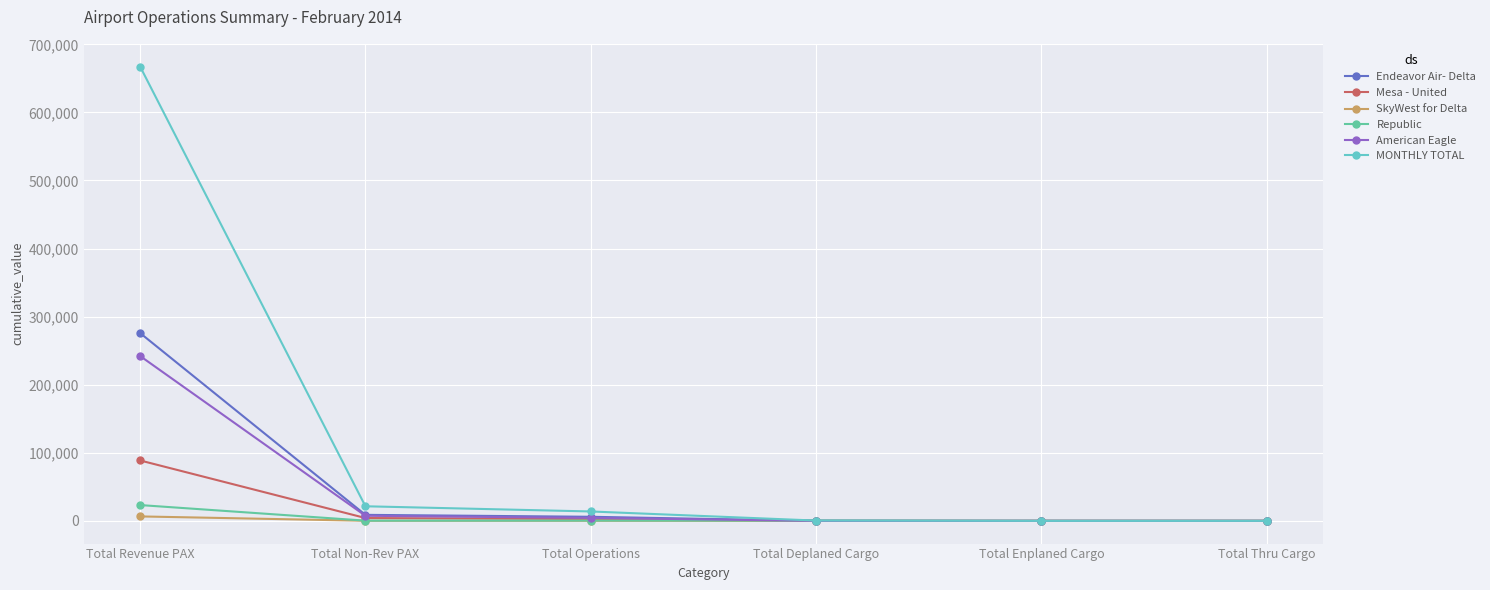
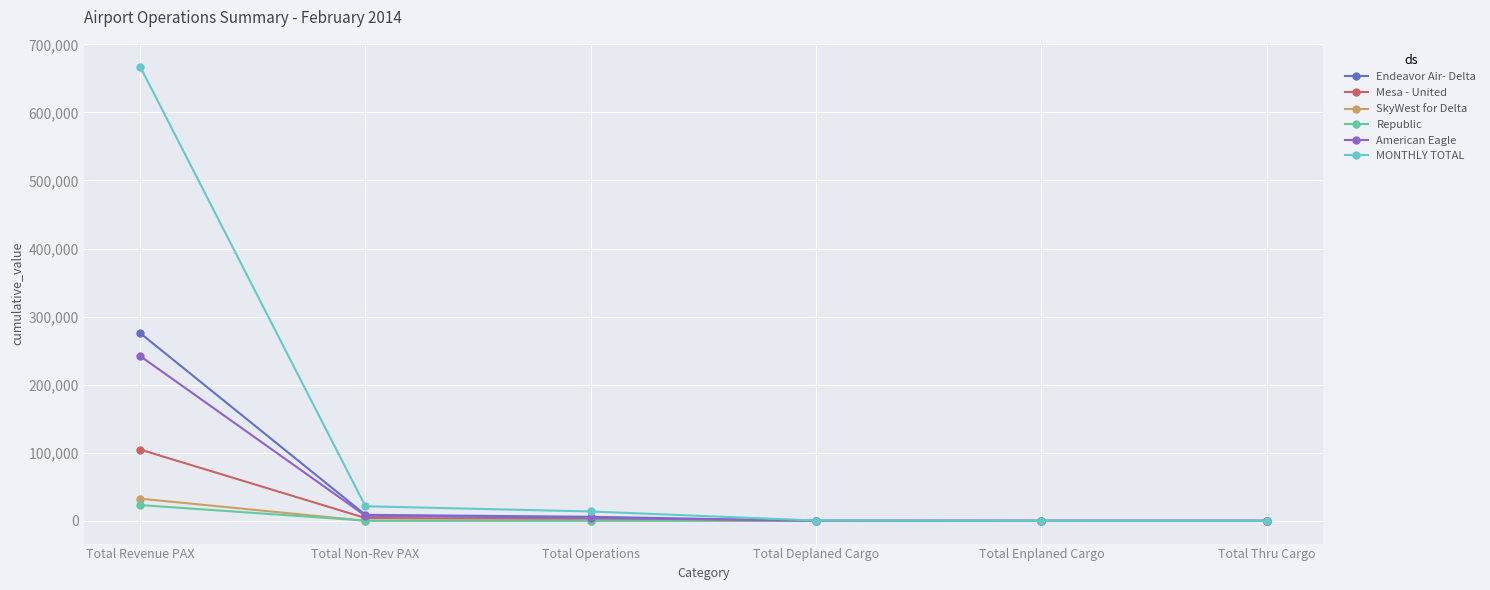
Mesa - United, Total Revenue PAX: 90,000 -> 100,000
SkyWest for Delta, Total Revenue PAX: 10,000 -> 30,000
